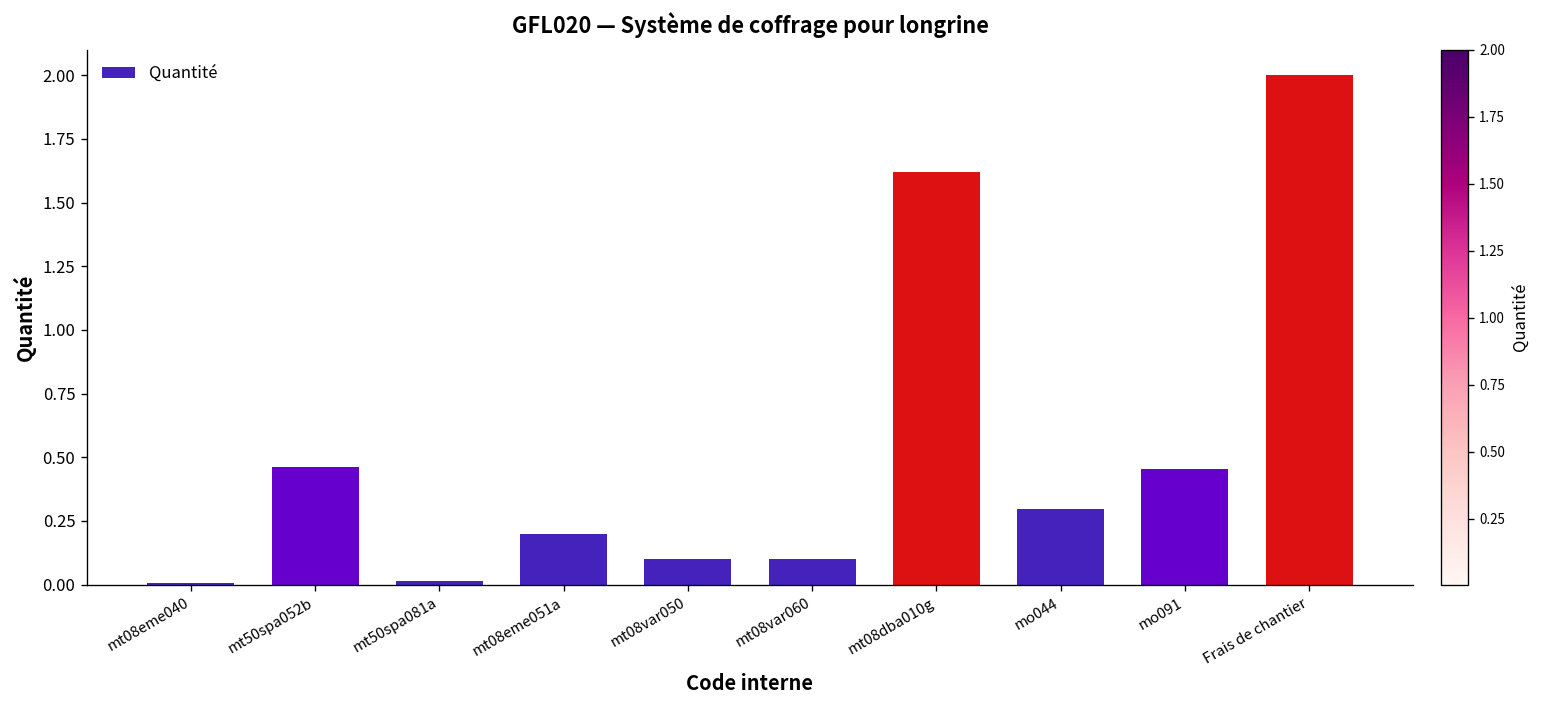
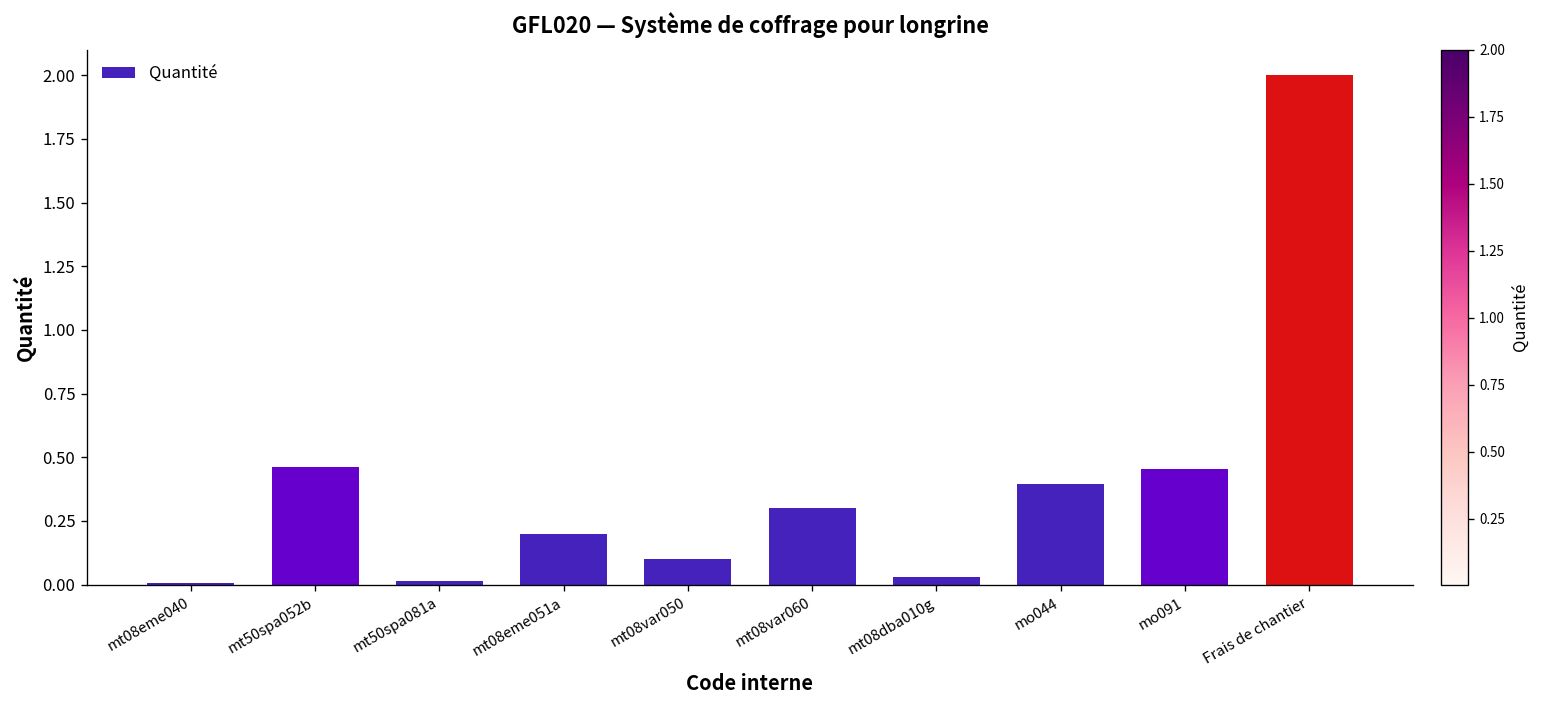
mt08var060: 0.1 -> 0.3
mt08dba010g: 1.62 -> 0.03
mo044: 0.30 -> 0.40
